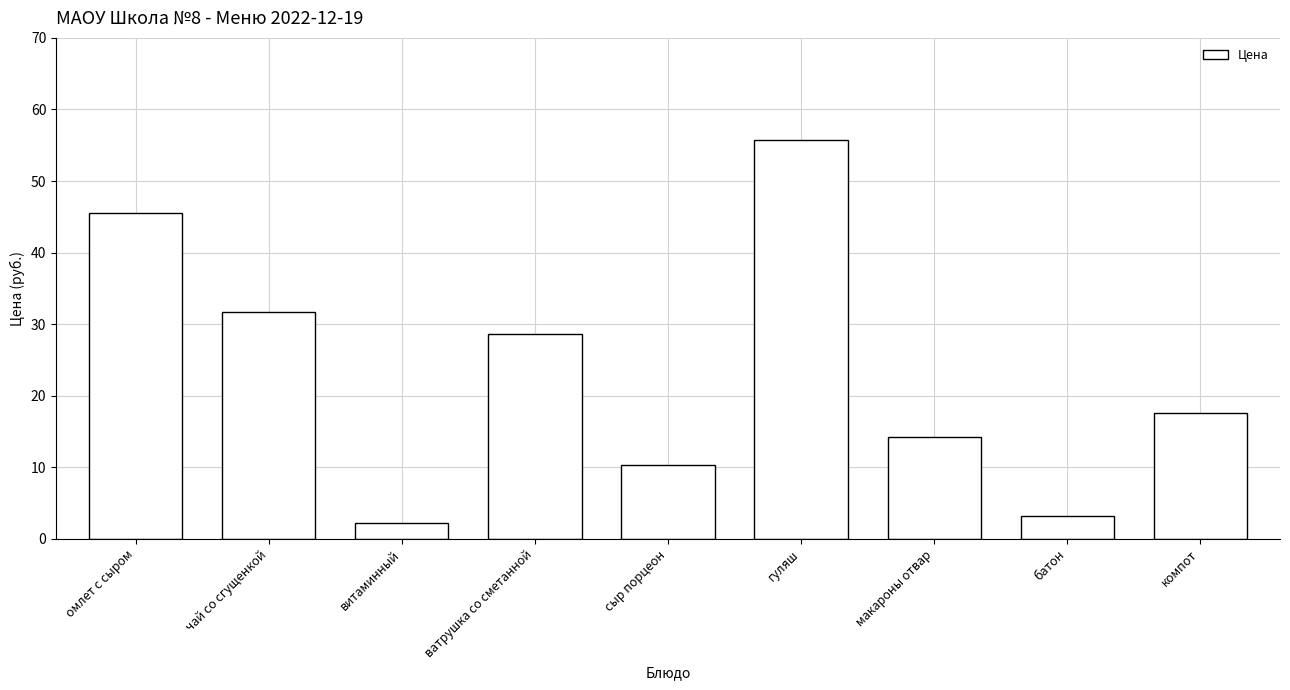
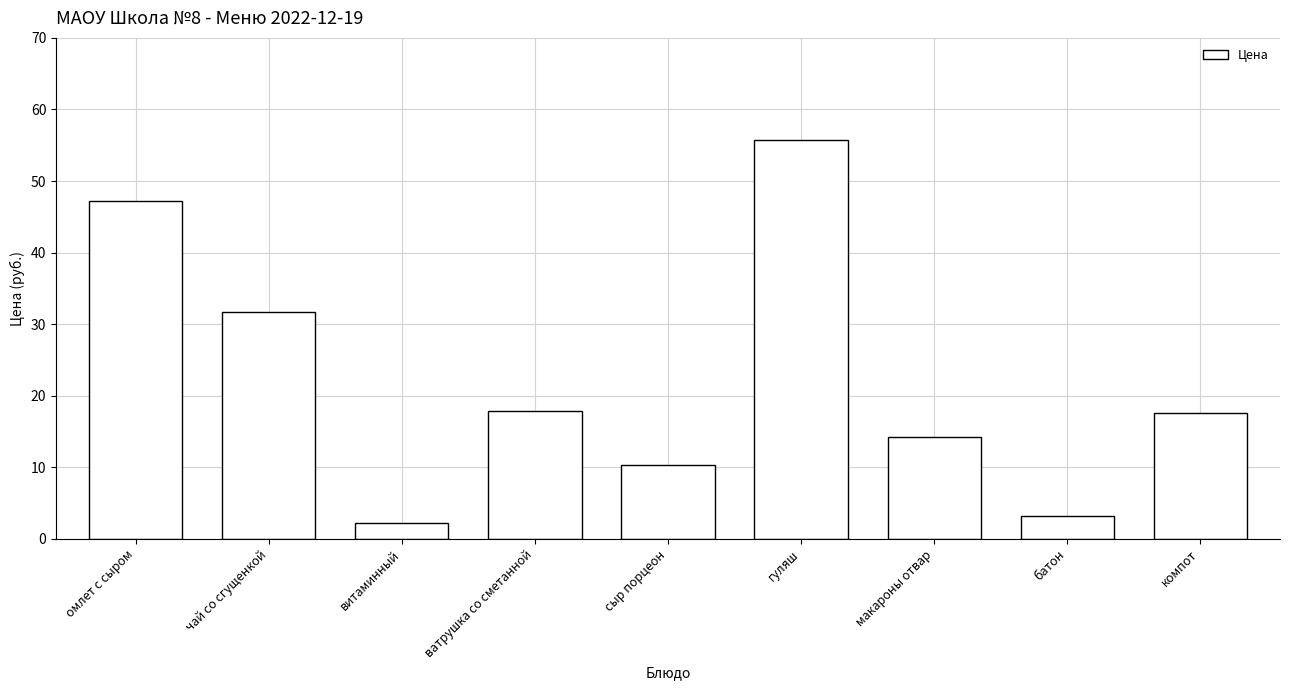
омлет с сыром: 46 -> 47
ватрушка со сметанной: 29 -> 18
